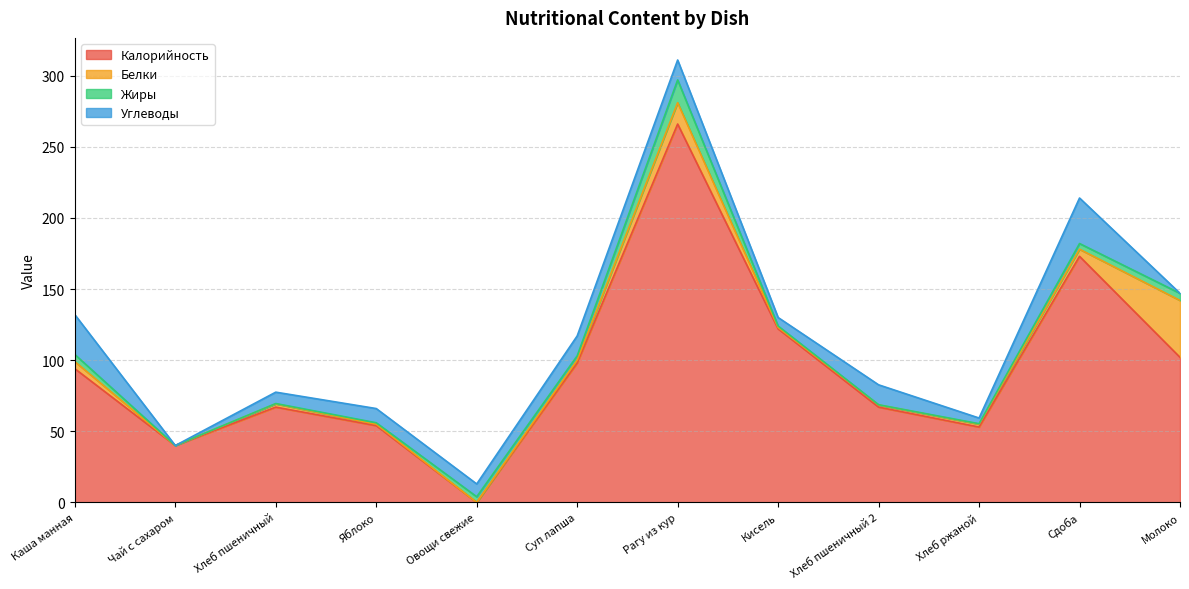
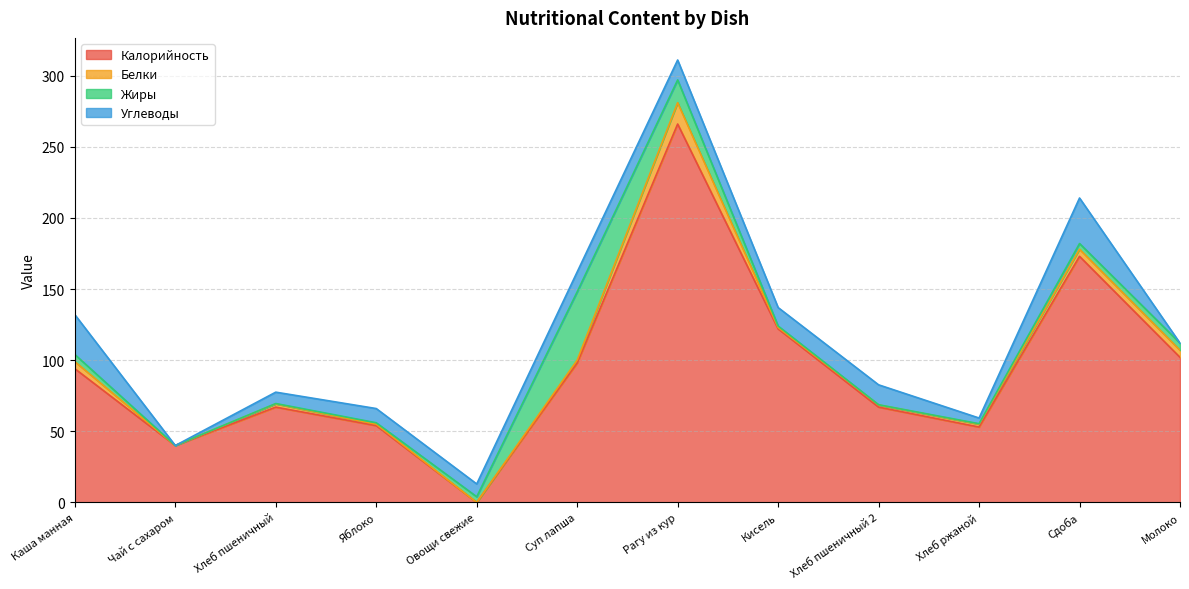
Жиры, Суп лапша: 3 -> 48
Углеводы, Кисель: 6 -> 13
Белки, Молоко: 40 -> 5
